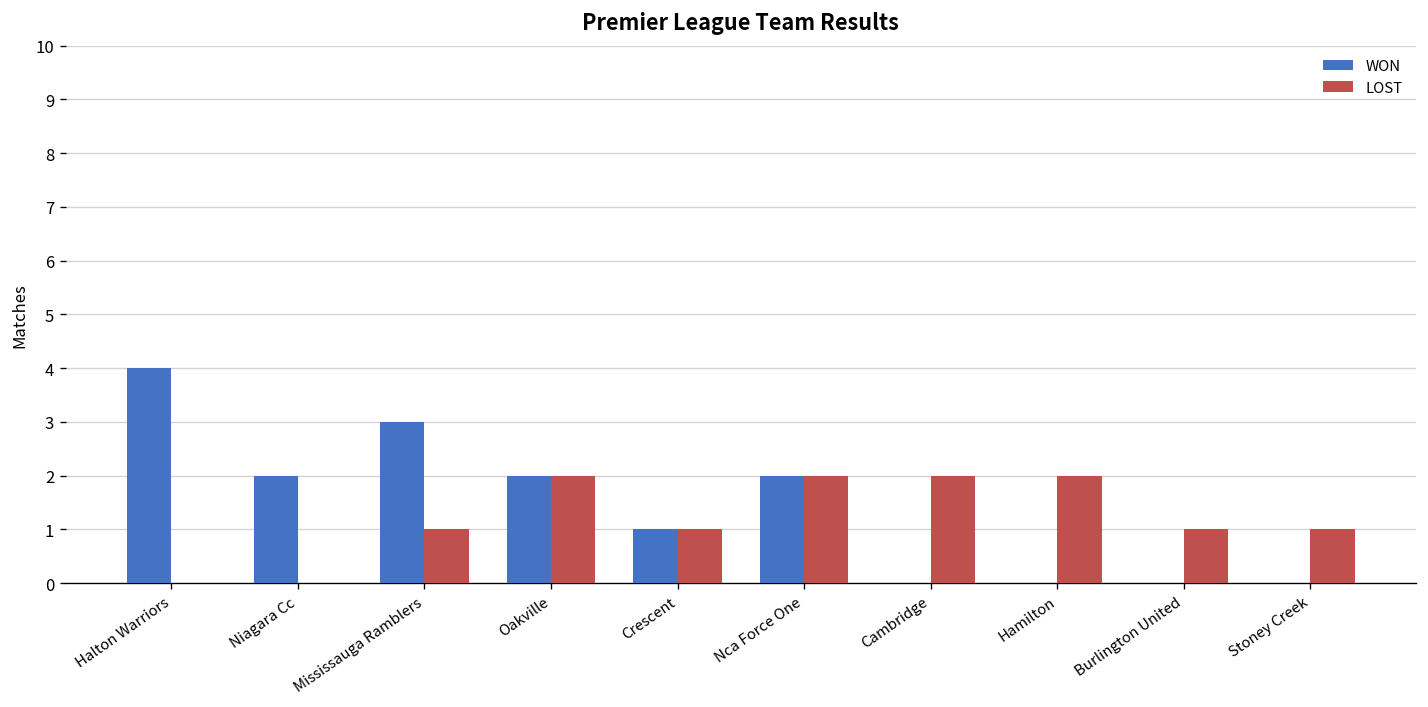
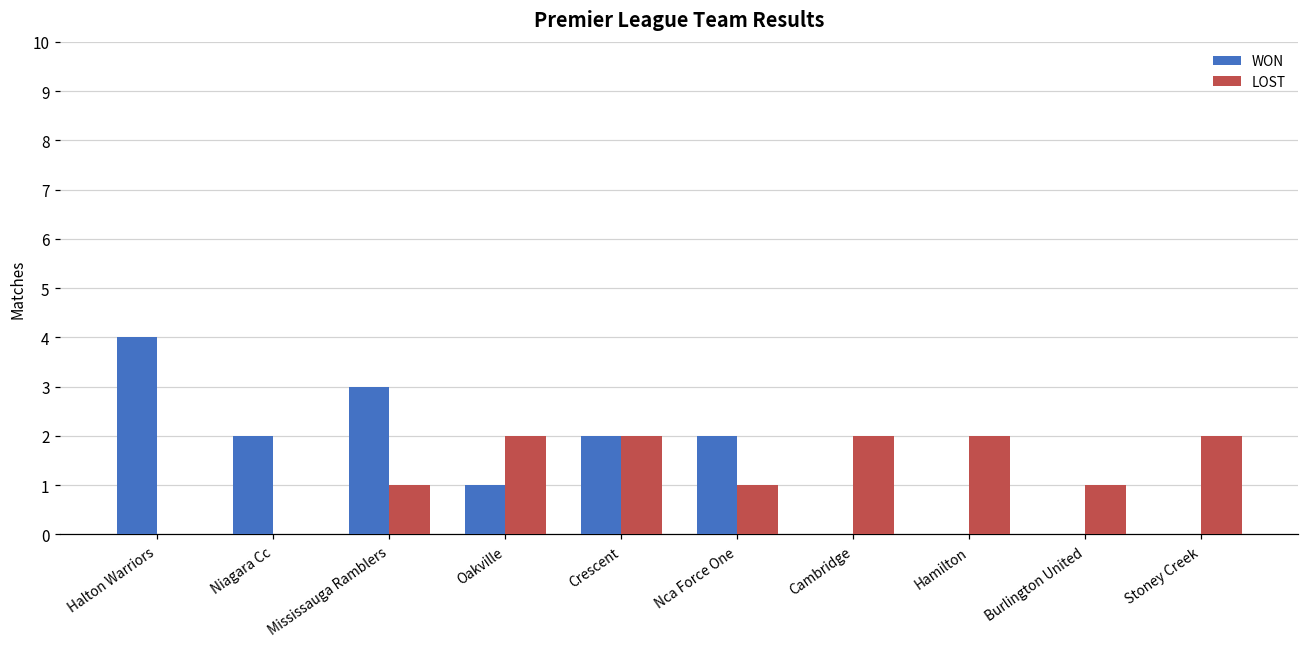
WON, Oakville: 2 -> 1
WON, Crescent: 1 -> 2
LOST, Crescent: 1 -> 2
LOST, Nca Force One: 2 -> 1
LOST, Stoney Creek: 1 -> 2
